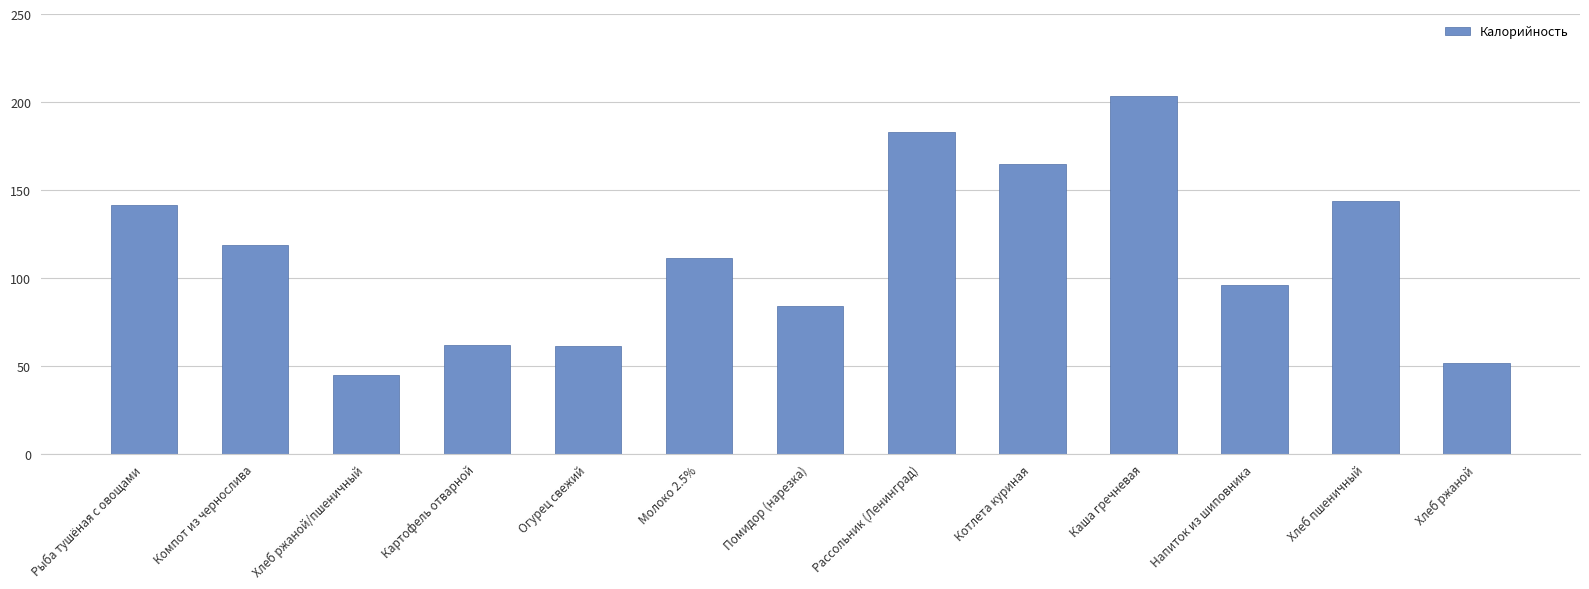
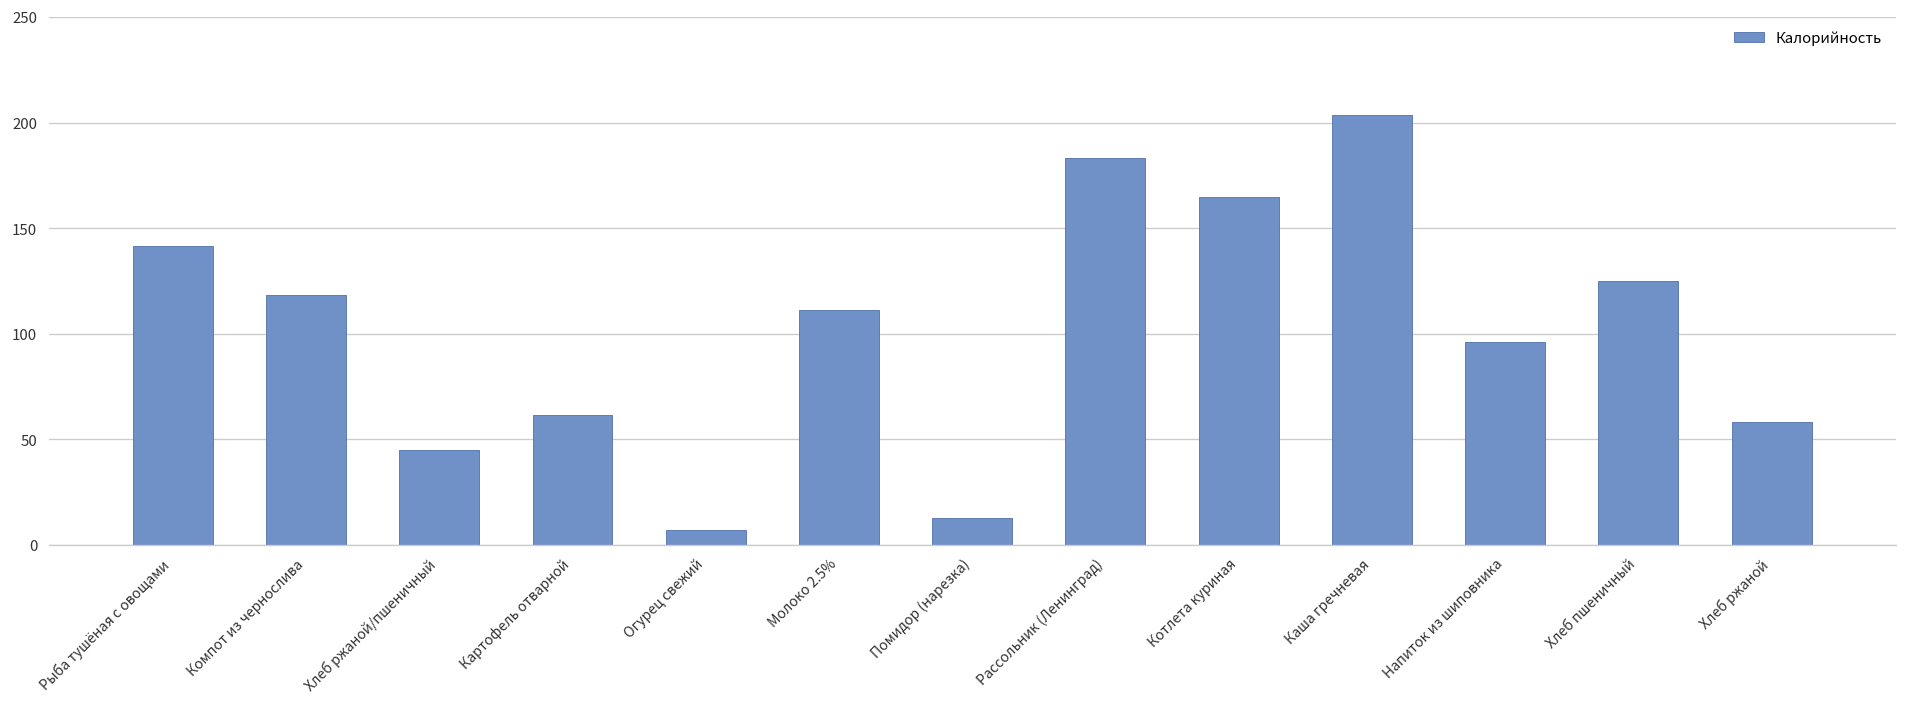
Огурец свежий: 61 -> 7
Помидор (нарезка): 84 -> 13
Хлеб пшеничный: 143 -> 125
Хлеб ржаной: 52 -> 58
